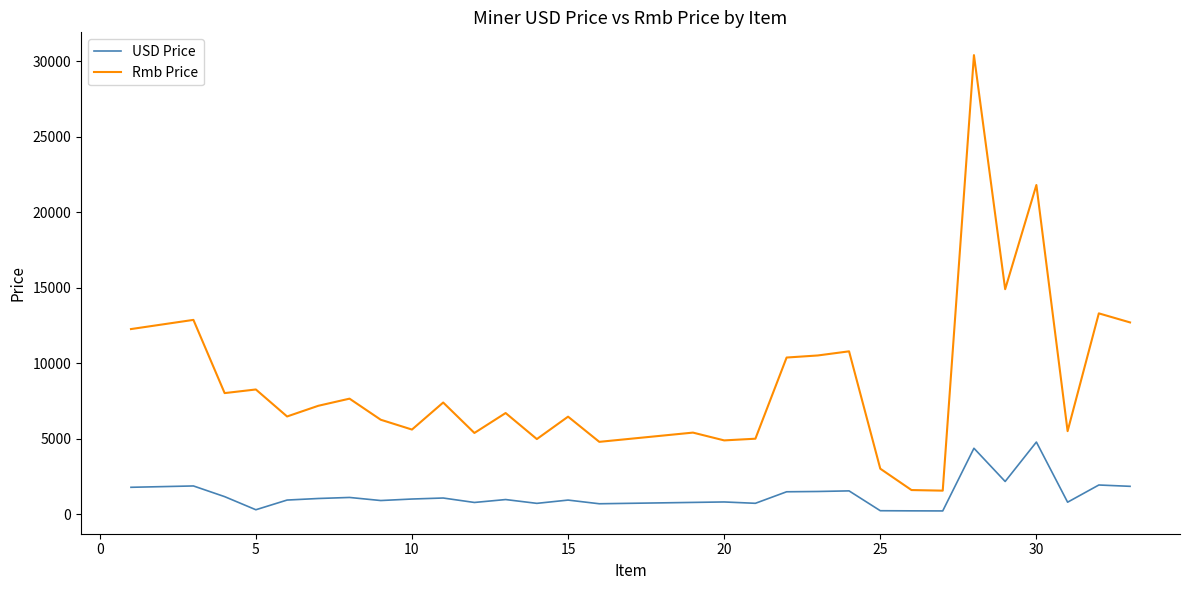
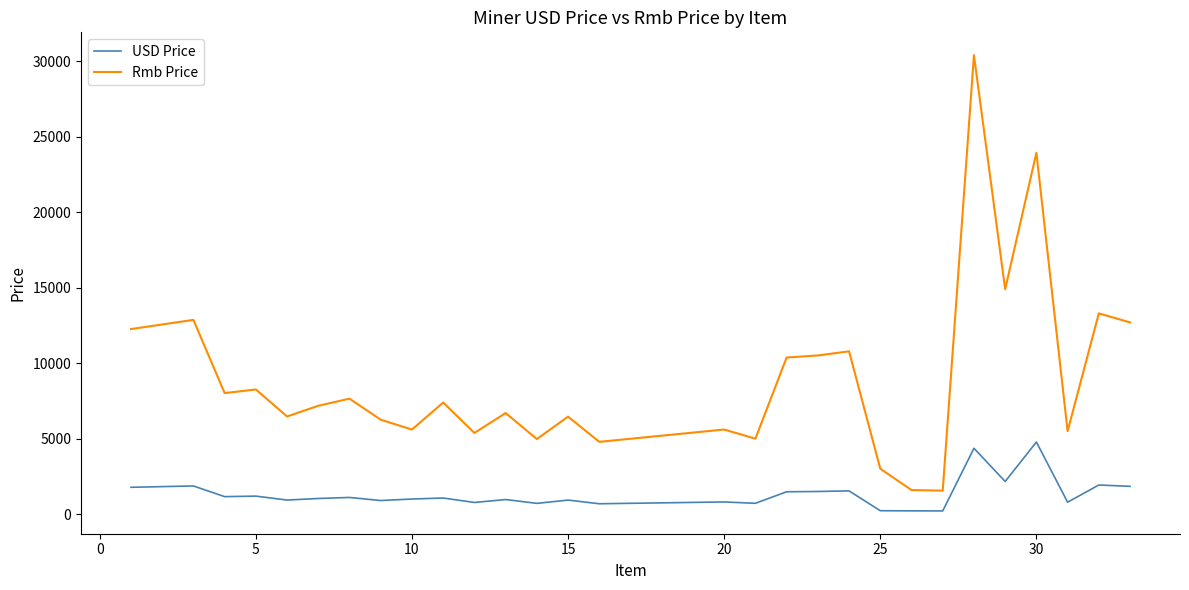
USD Price, 5: 300 -> 1200
Rmb Price, 20: 4900 -> 5600
Rmb Price, 30: 21800 -> 23900
